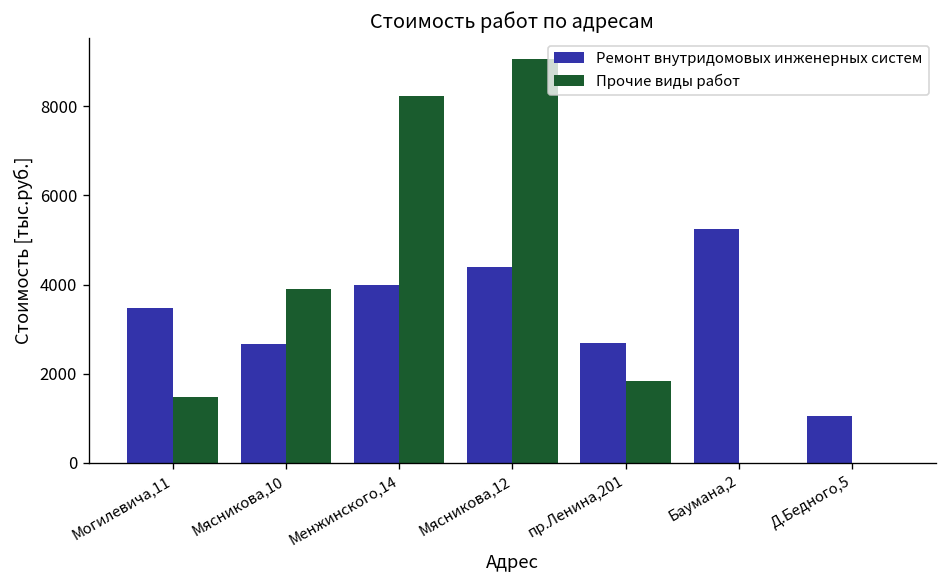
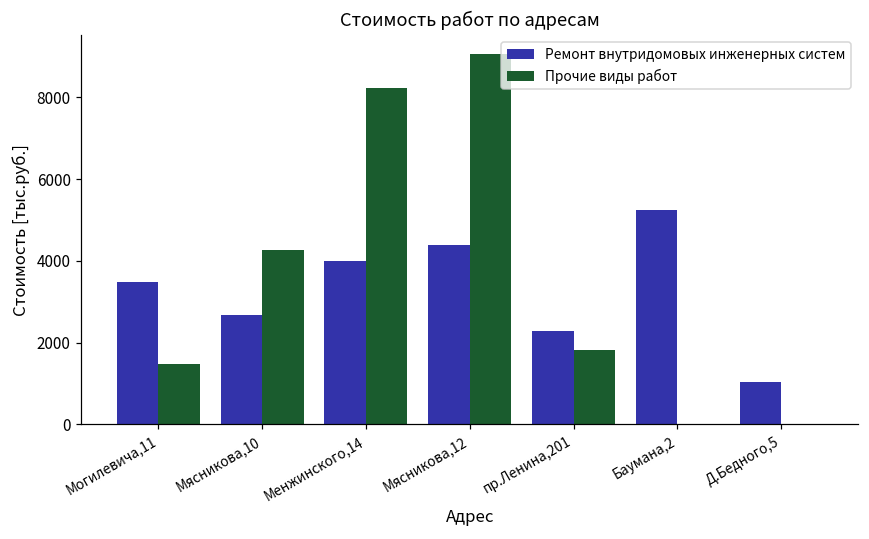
Прочие виды работ, Мясникова,10: 3900 -> 4300
Ремонт внутридомовых инженерных систем, пр.Ленина,201: 2700 -> 2300
